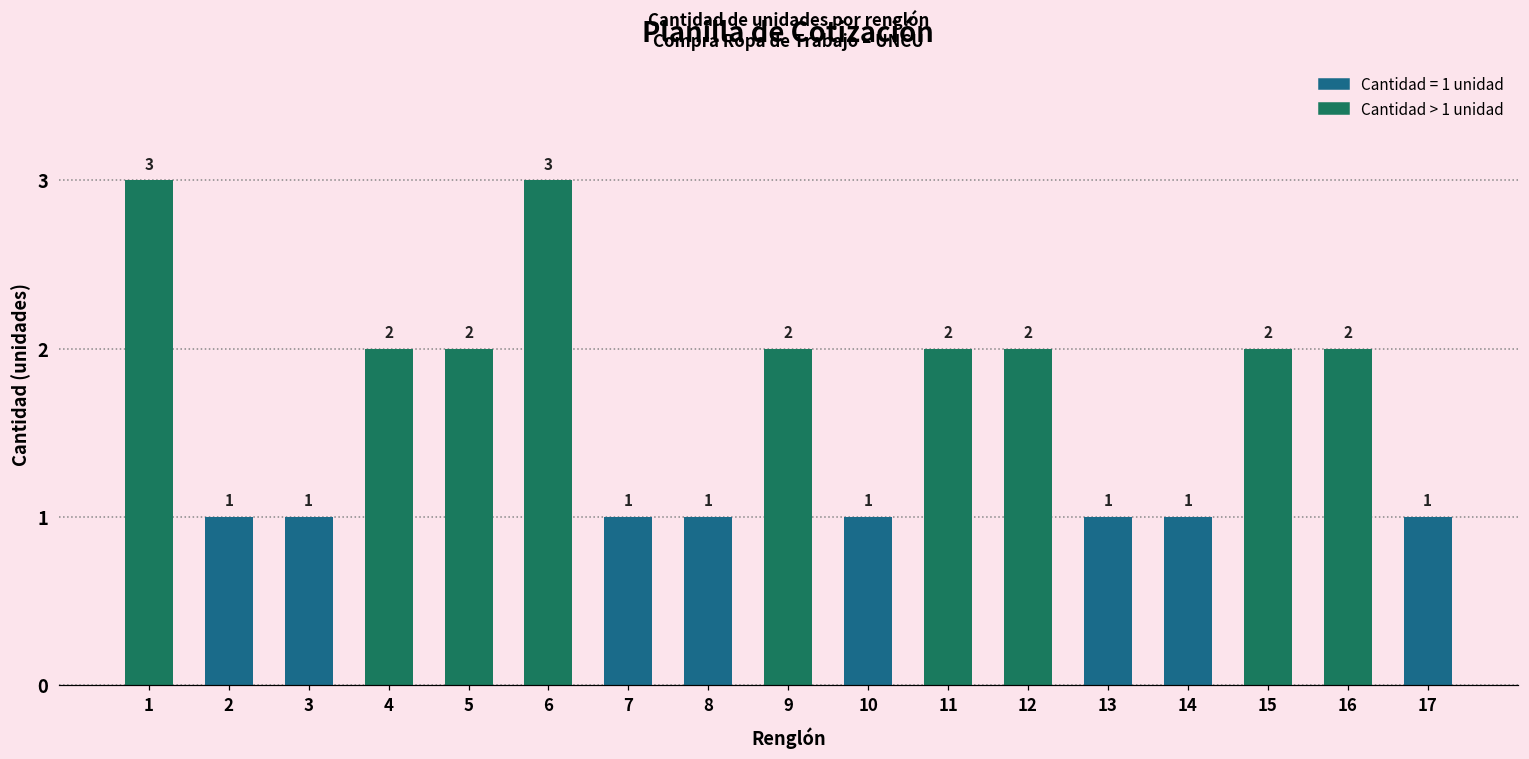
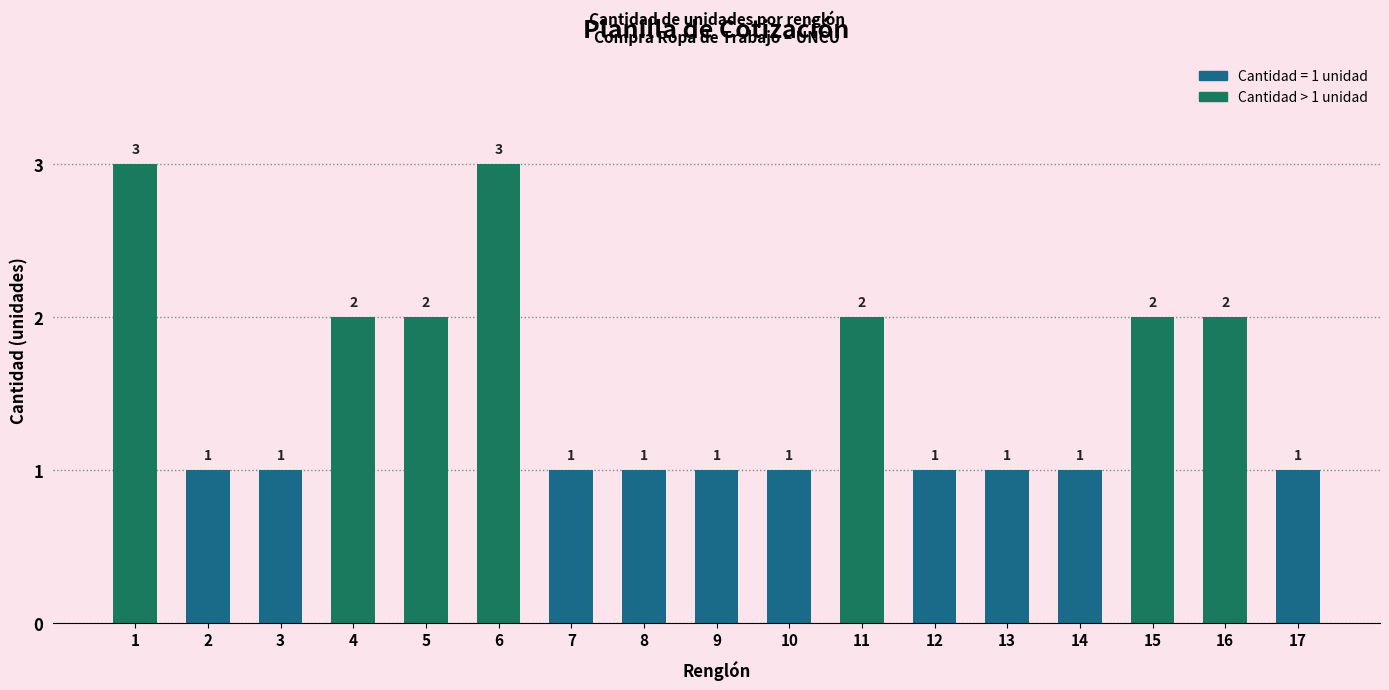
9: 2 -> 1
12: 2 -> 1
